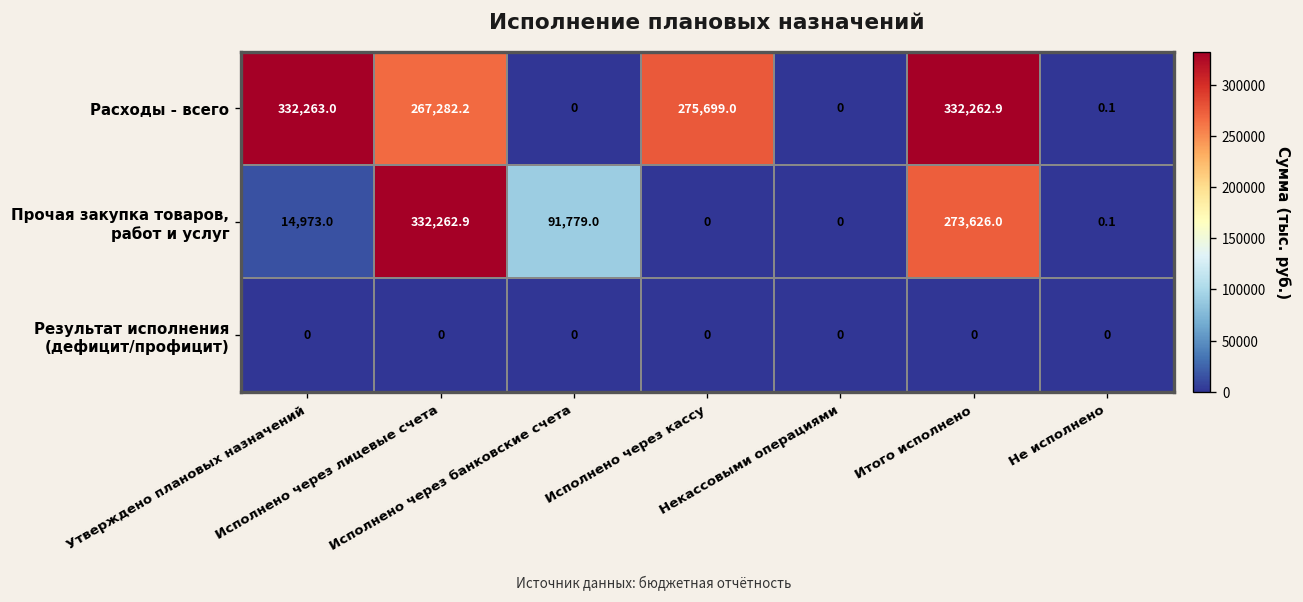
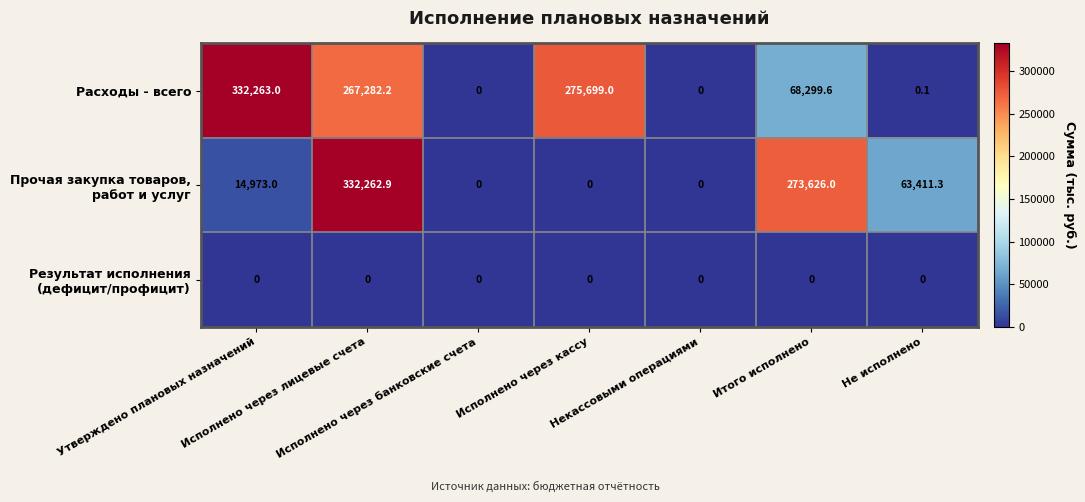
Расходы - всего, Итого исполнено: 332,262.9 -> 68,299.6
Прочая закупка товаров, работ и услуг, Исполнено через банковские счета: 91,779.0 -> 0
Прочая закупка товаров, работ и услуг, Не исполнено: 0.1 -> 63,411.3
